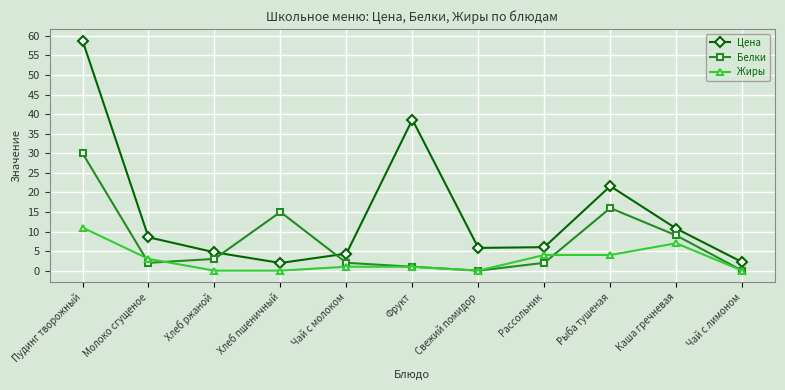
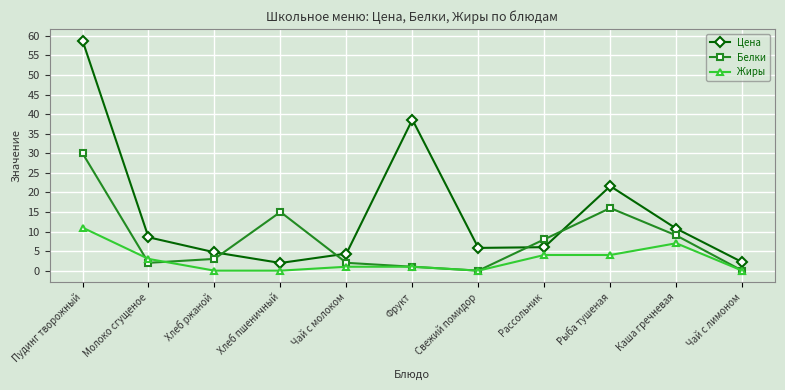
Белки, Рассольник: 2 -> 8
